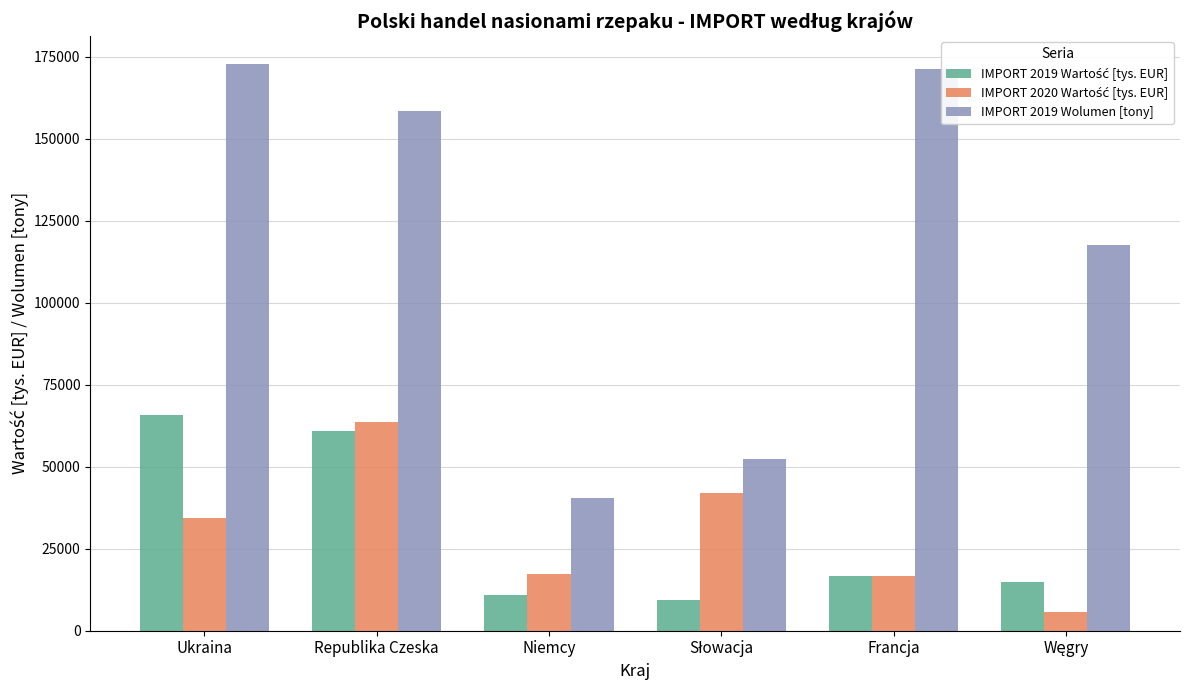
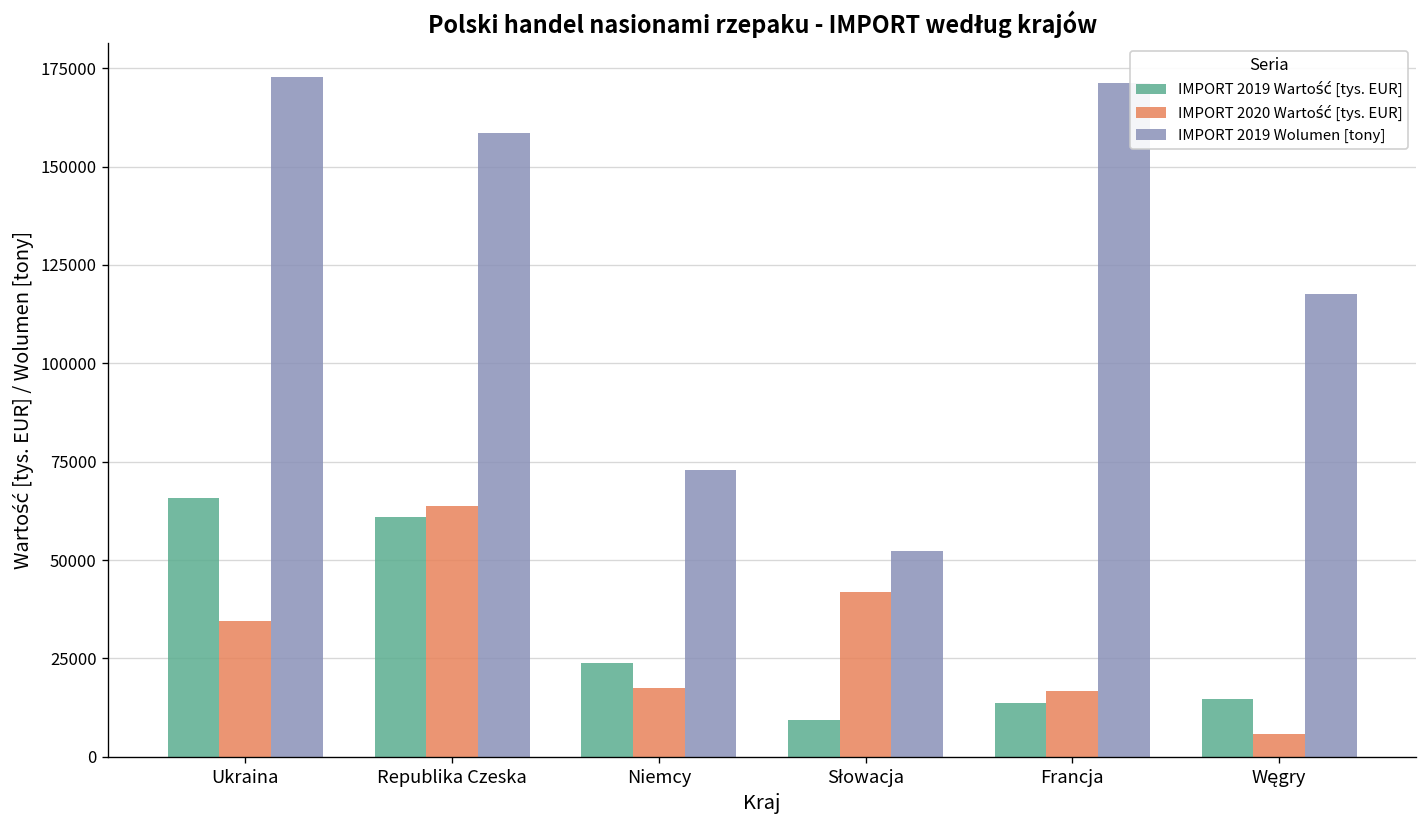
IMPORT 2019 Wartość [tys. EUR], Niemcy: 11000 -> 24000
IMPORT 2019 Wolumen [tony], Niemcy: 40000 -> 73000
IMPORT 2019 Wartość [tys. EUR], Francja: 17000 -> 14000
